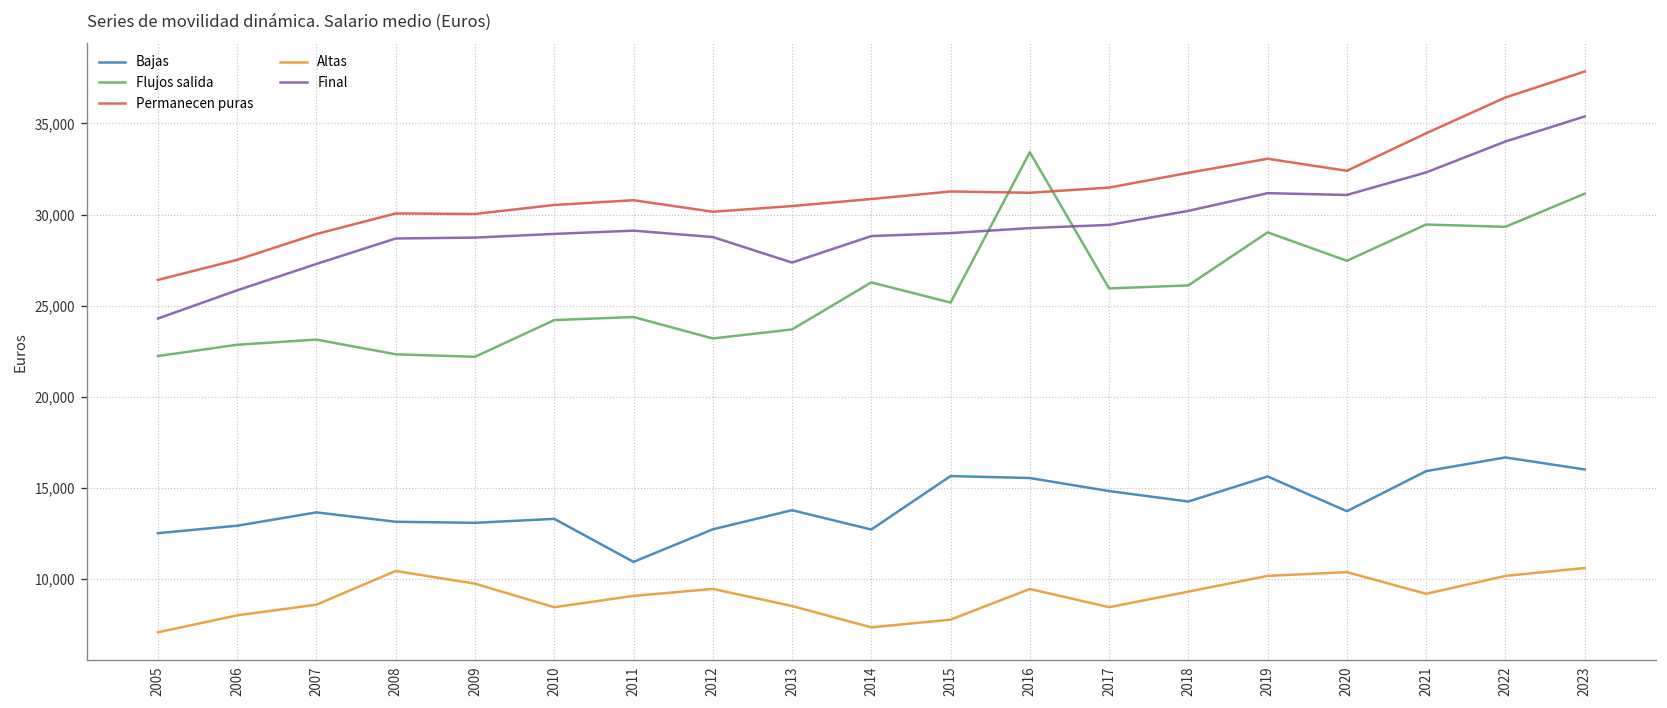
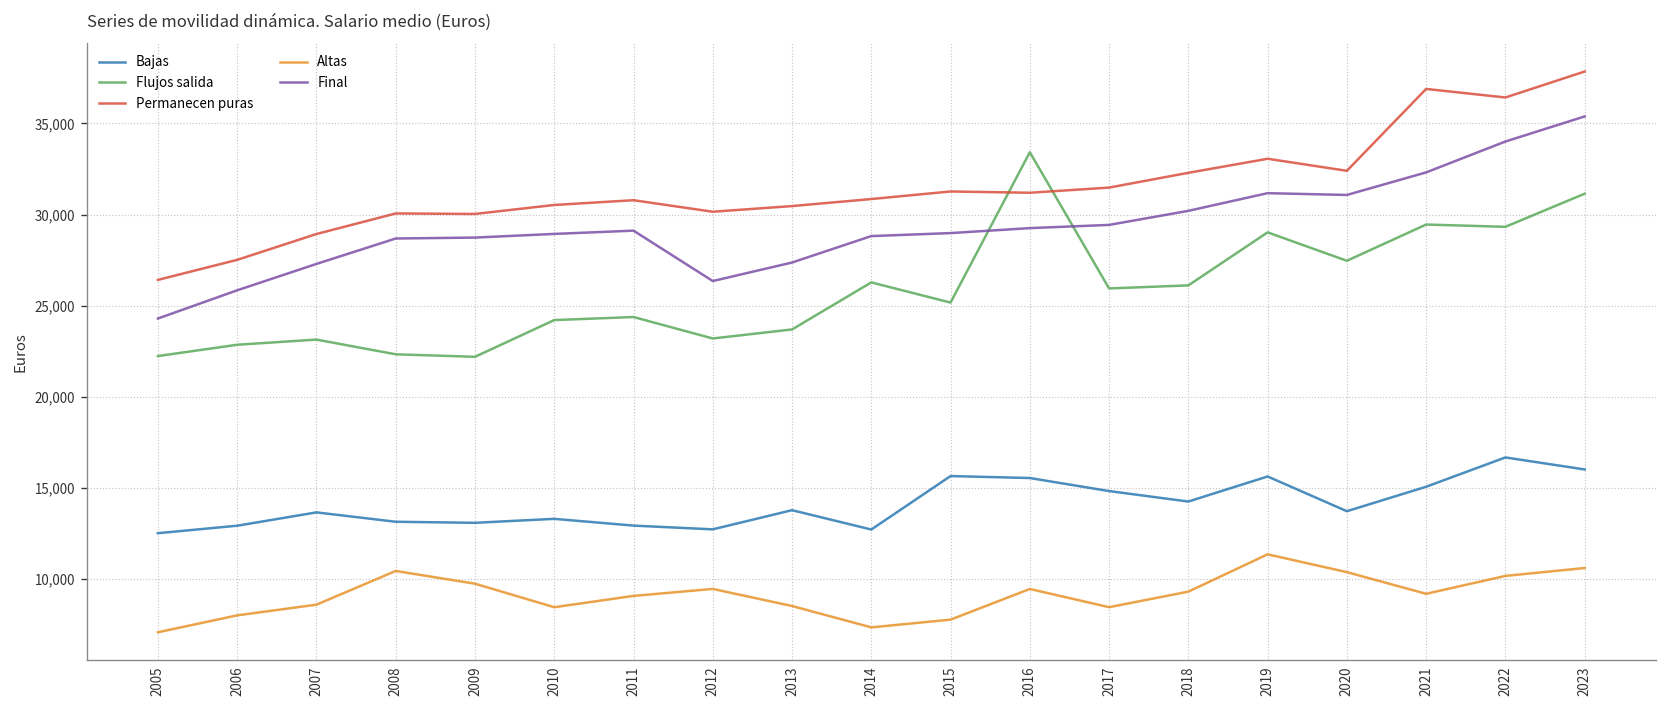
Bajas, 2011: 10,900 -> 12,900
Final, 2012: 28,800 -> 26,400
Altas, 2019: 10,200 -> 11,400
Bajas, 2021: 15,900 -> 15,100
Permanecen puras, 2021: 34,500 -> 36,900
